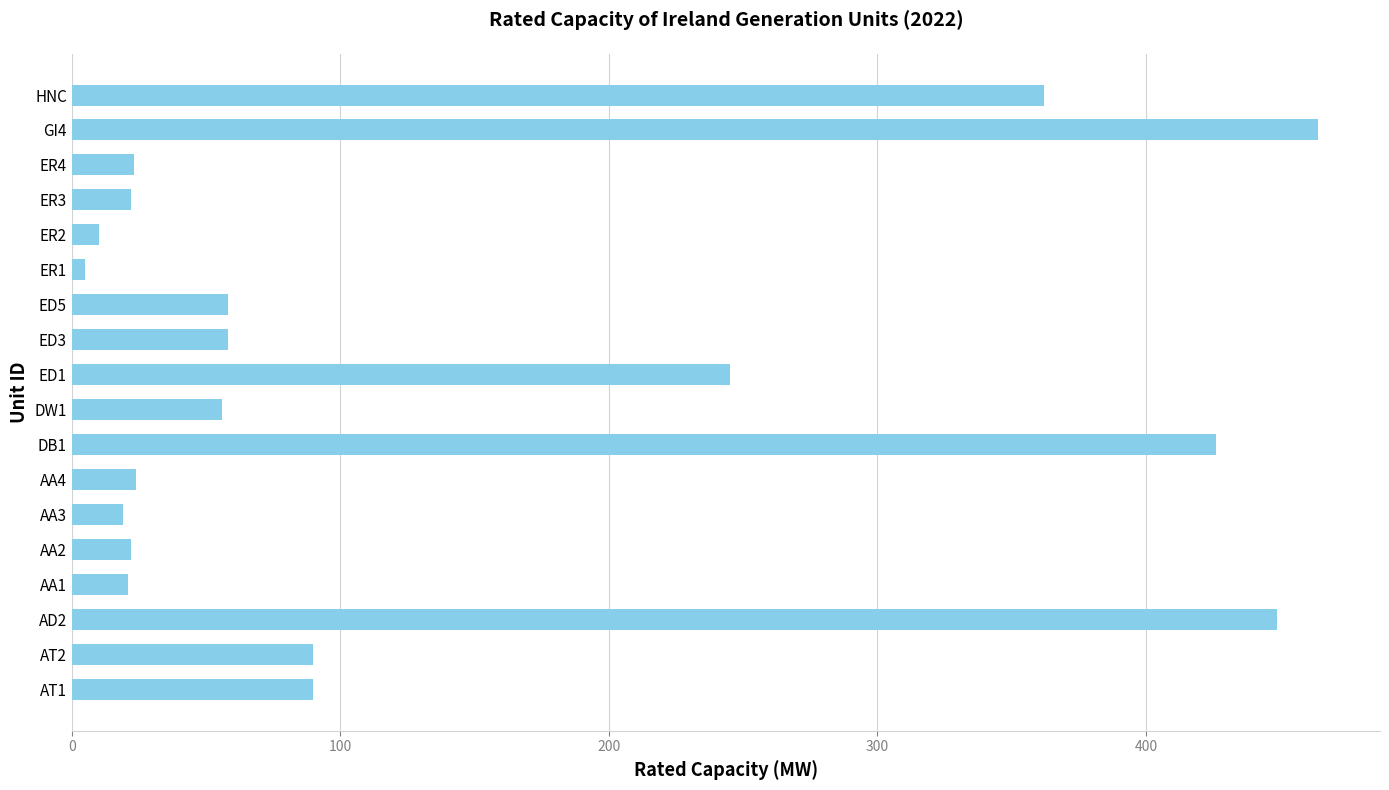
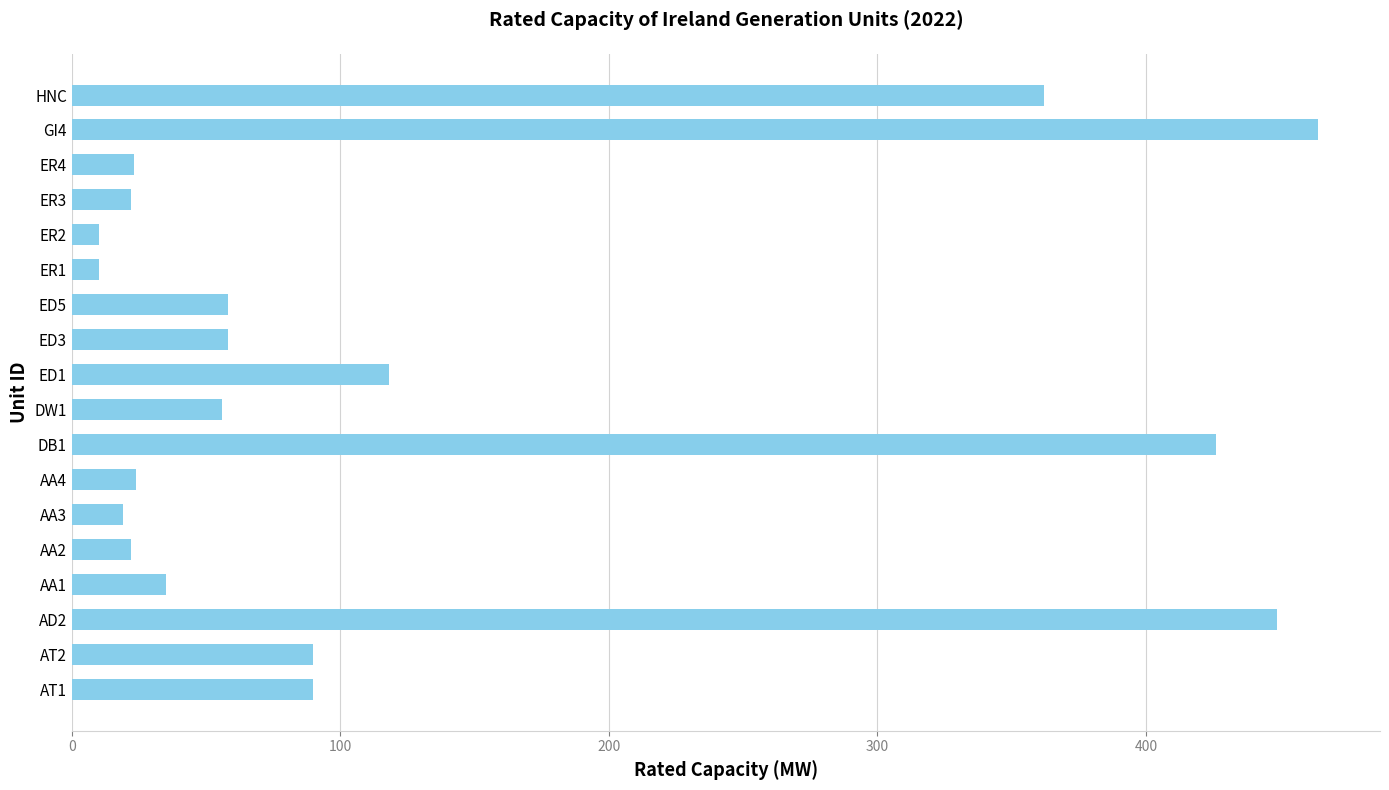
ER1: 5 -> 10
ED1: 245 -> 118
AA1: 21 -> 35
